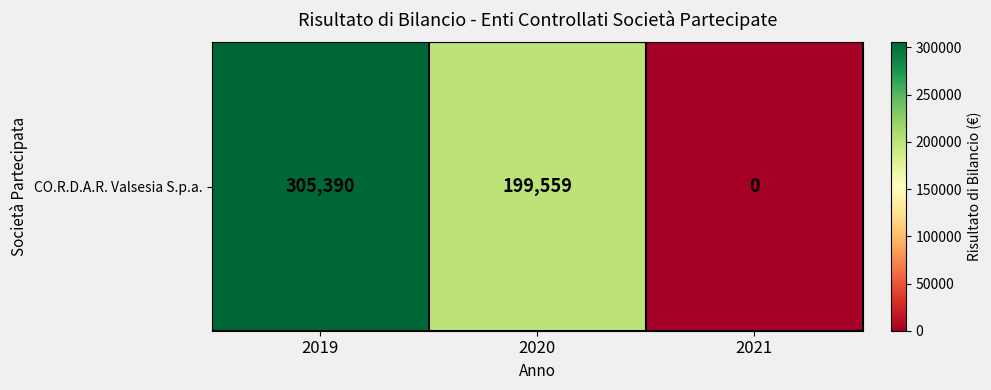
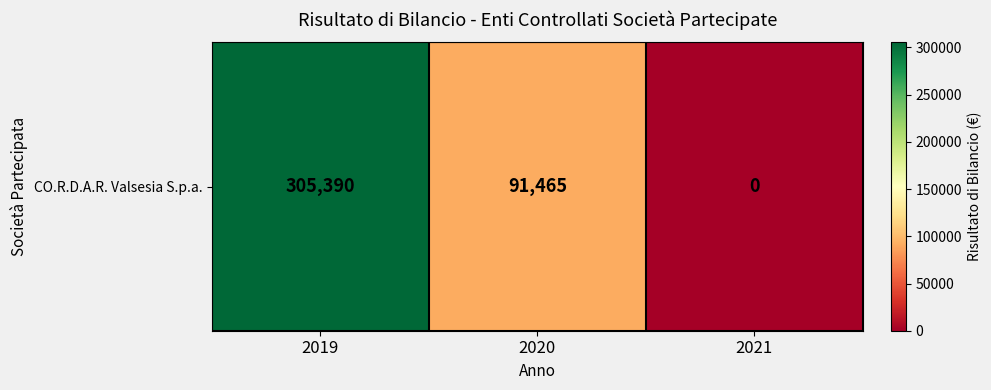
CO.R.D.A.R. Valsesia S.p.a., 2020: 199,559 -> 91,465
